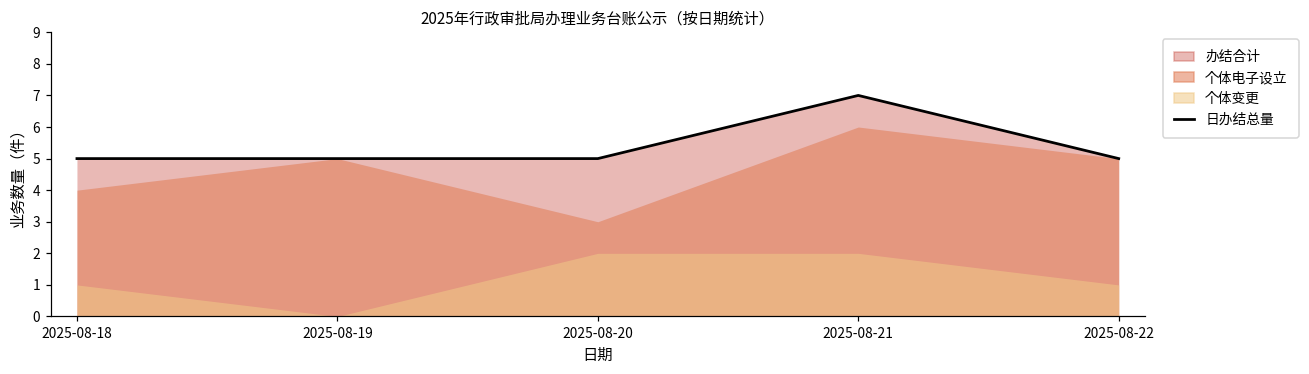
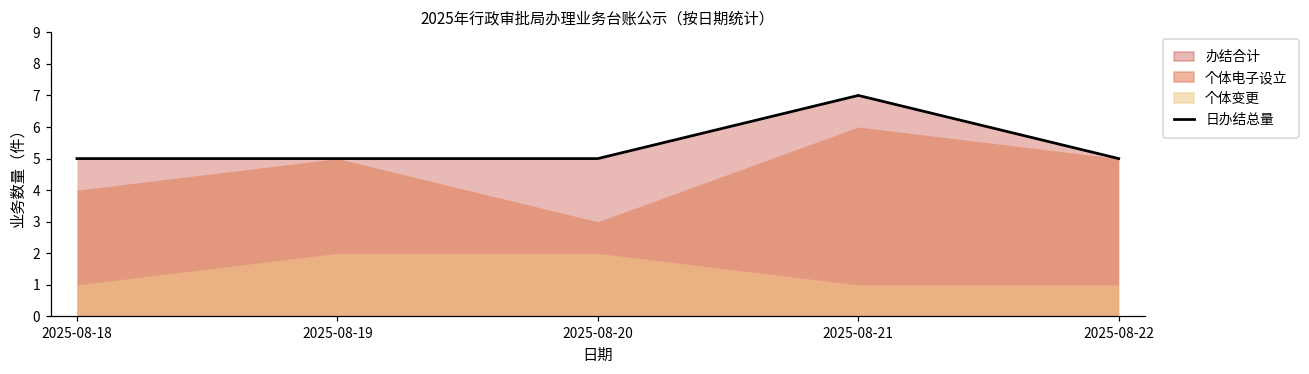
个体变更, 2025-08-19: 0 -> 2
个体变更, 2025-08-21: 2 -> 1
